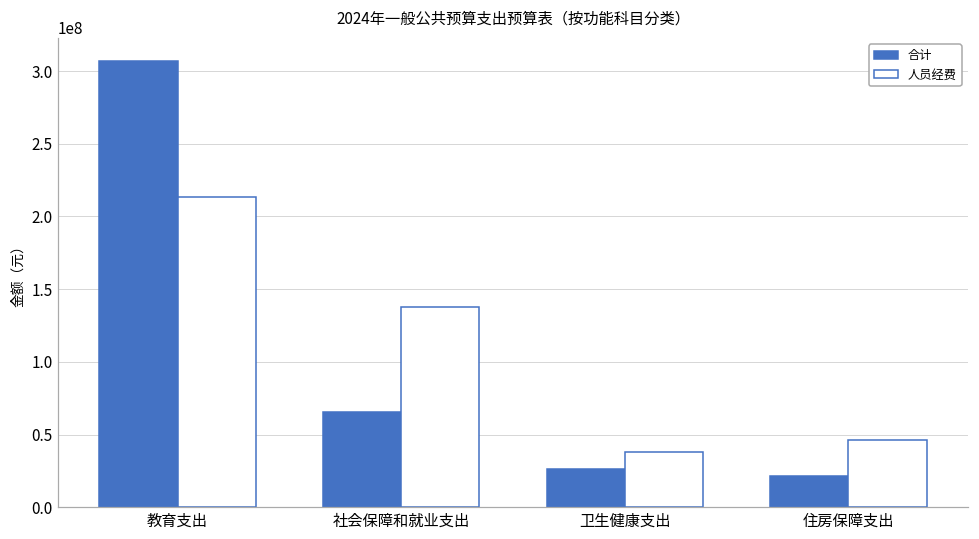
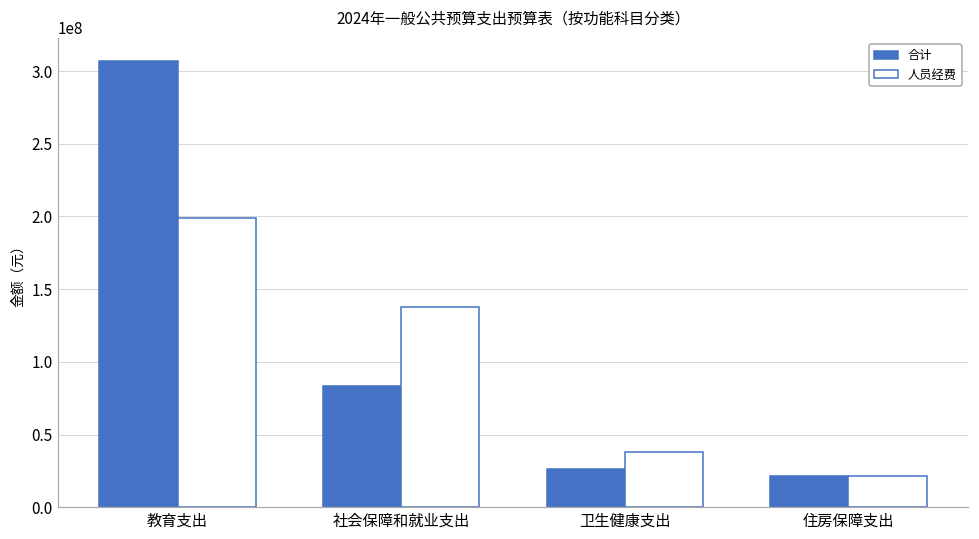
人员经费, 教育支出: 214000000 -> 199000000
合计, 社会保障和就业支出: 66000000 -> 84000000
人员经费, 住房保障支出: 46000000 -> 22000000
